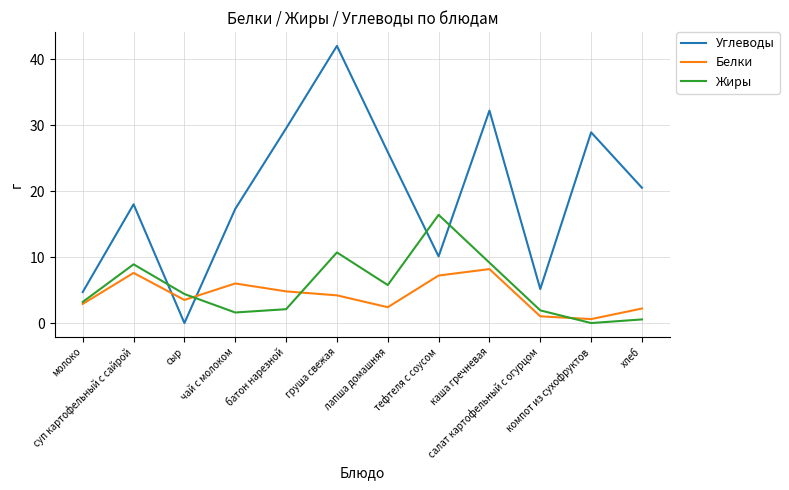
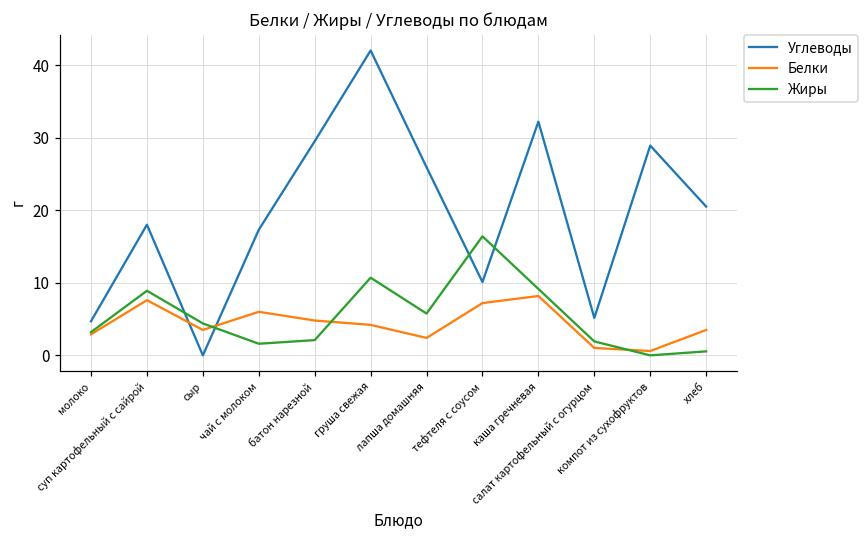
Белки, хлеб: 2 -> 4
